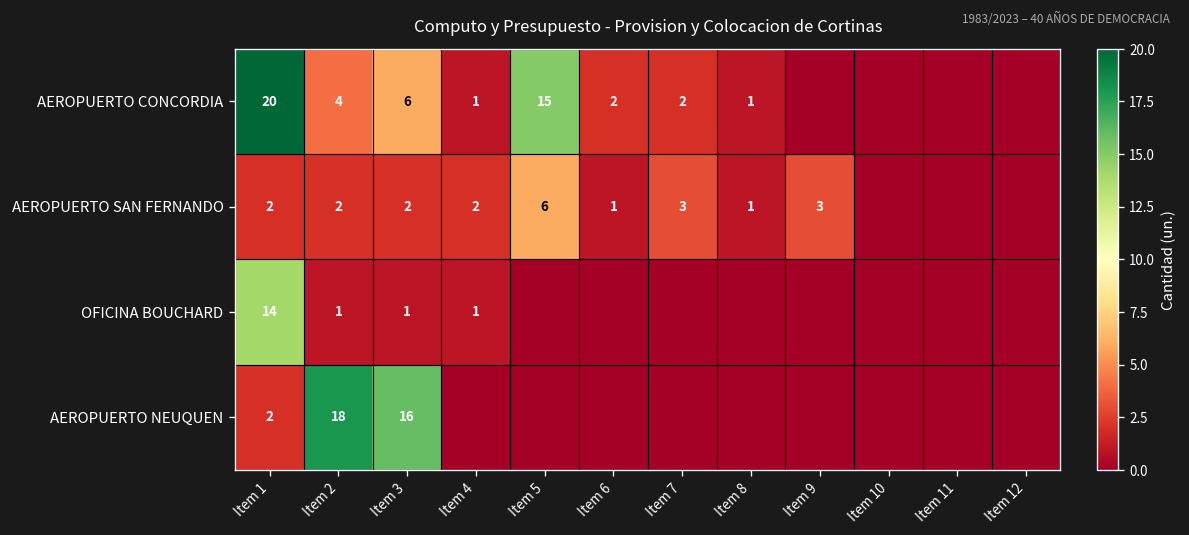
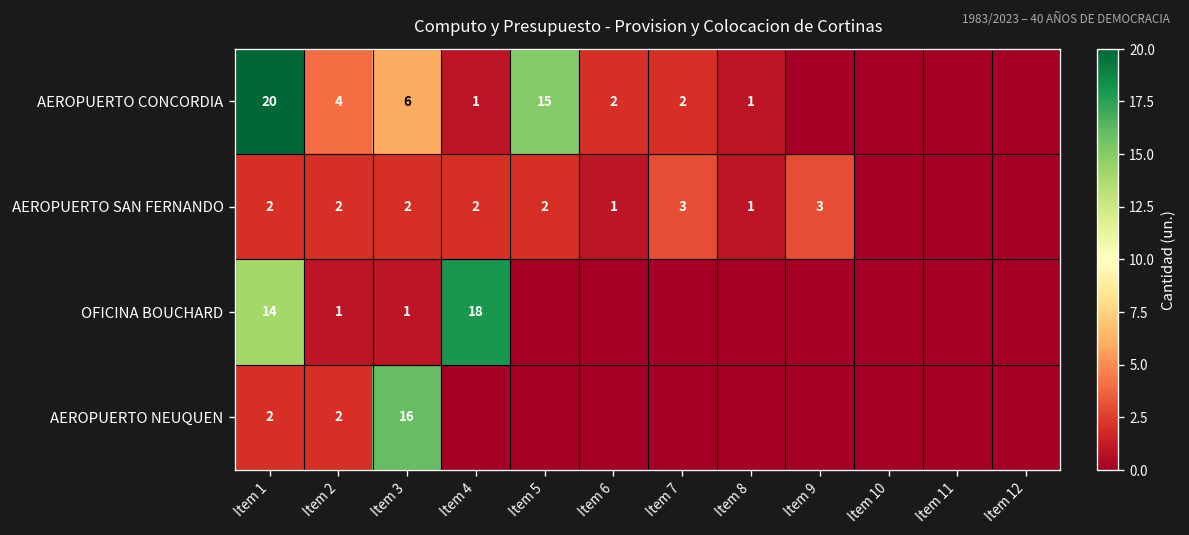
AEROPUERTO SAN FERNANDO, Item 5: 6 -> 2
OFICINA BOUCHARD, Item 4: 1 -> 18
AEROPUERTO NEUQUEN, Item 2: 18 -> 2
